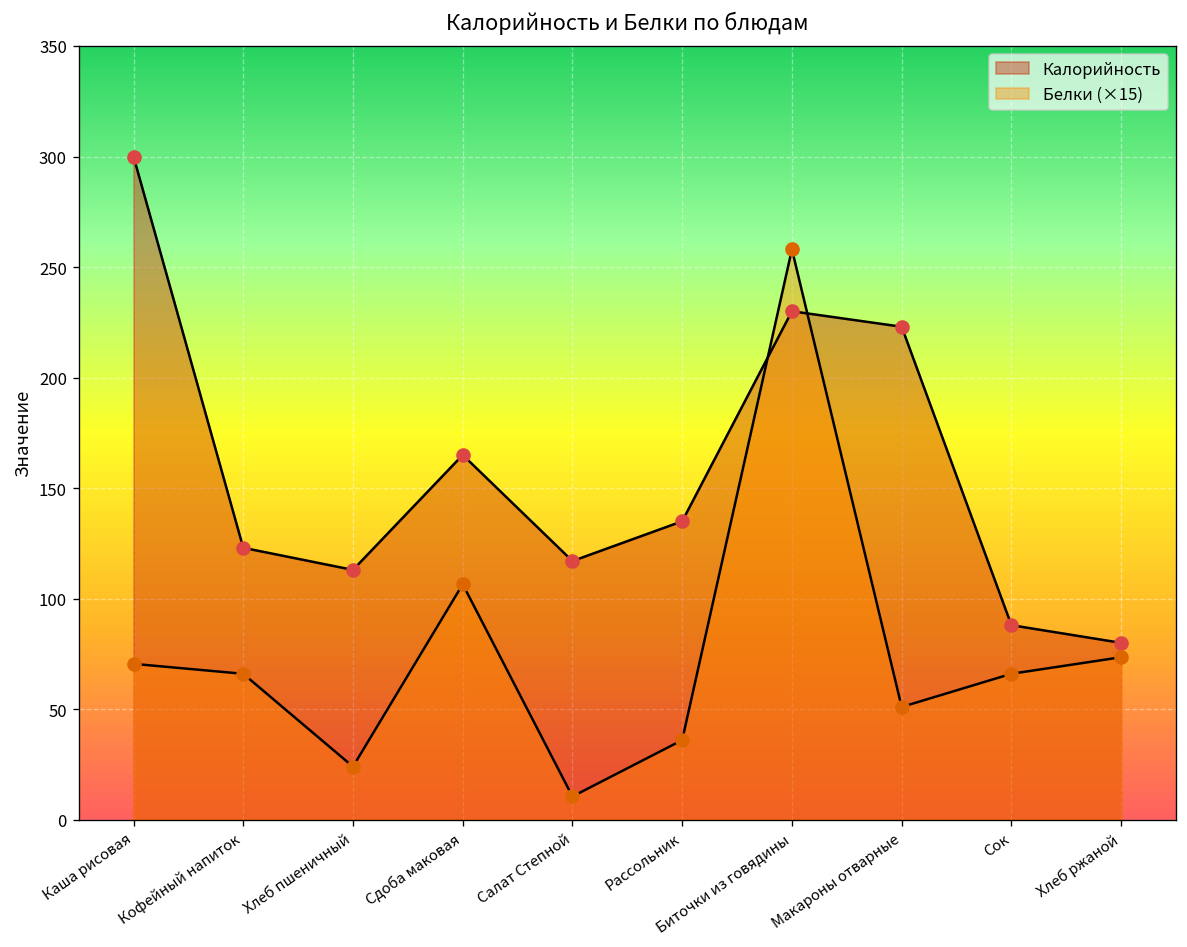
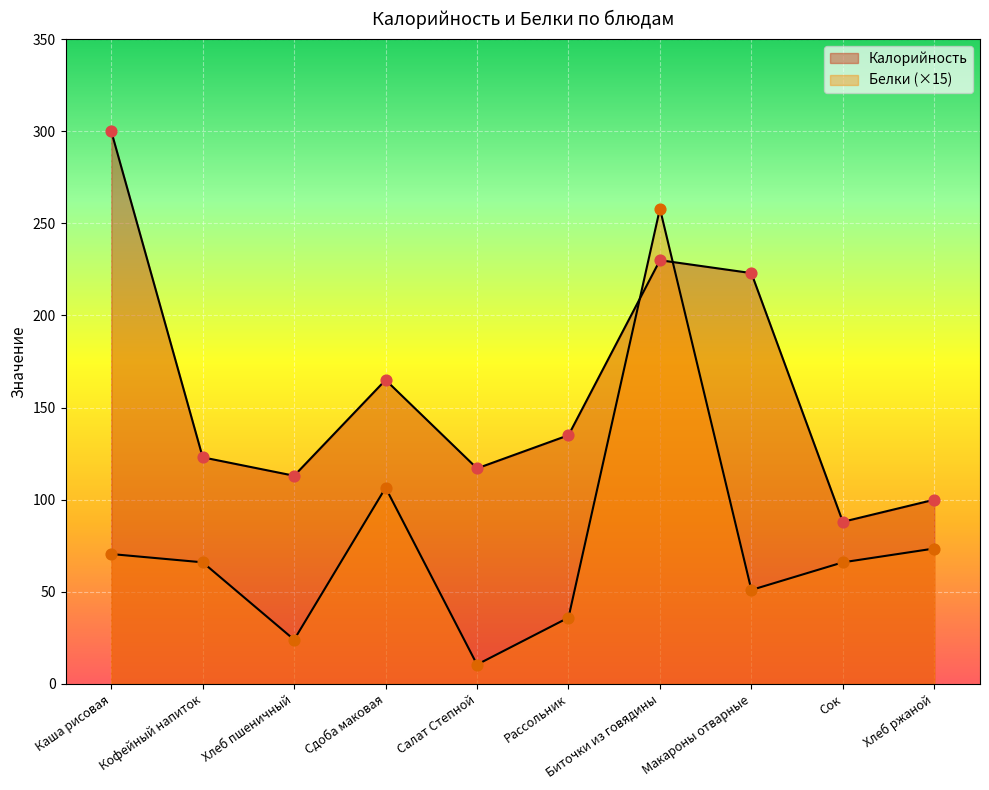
Калорийность, Хлеб ржаной: 80 -> 100
